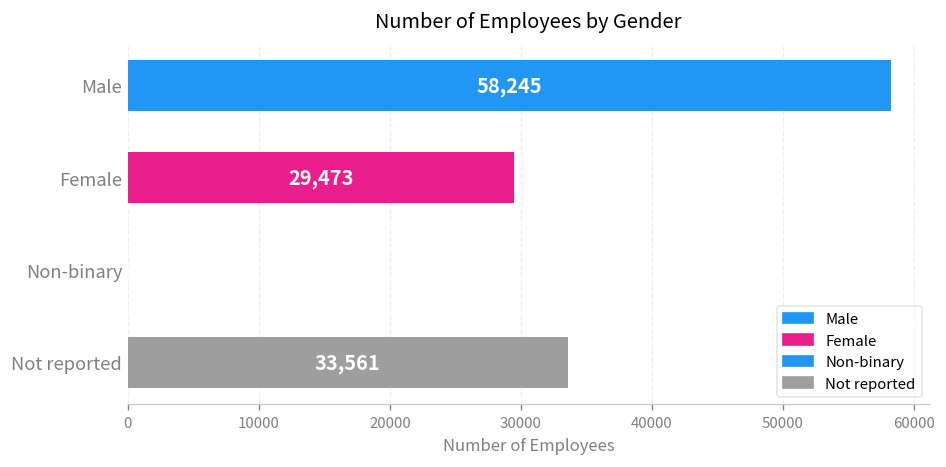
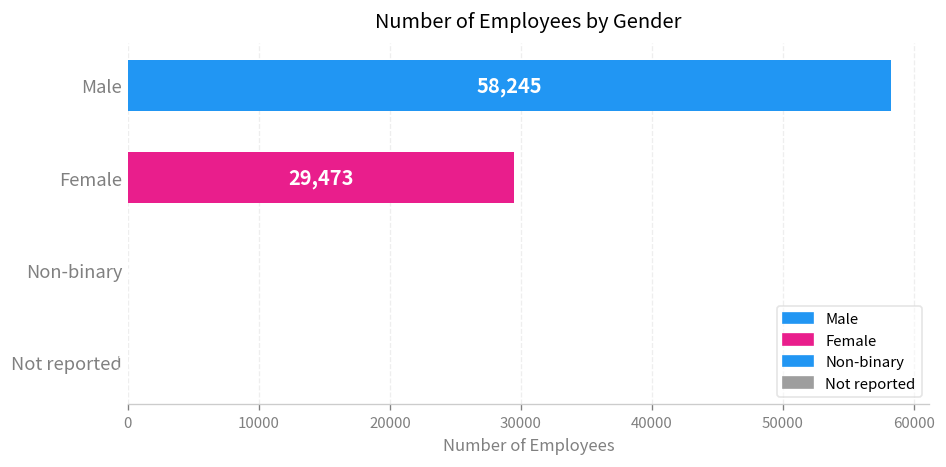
Not reported: 33600 -> 0
